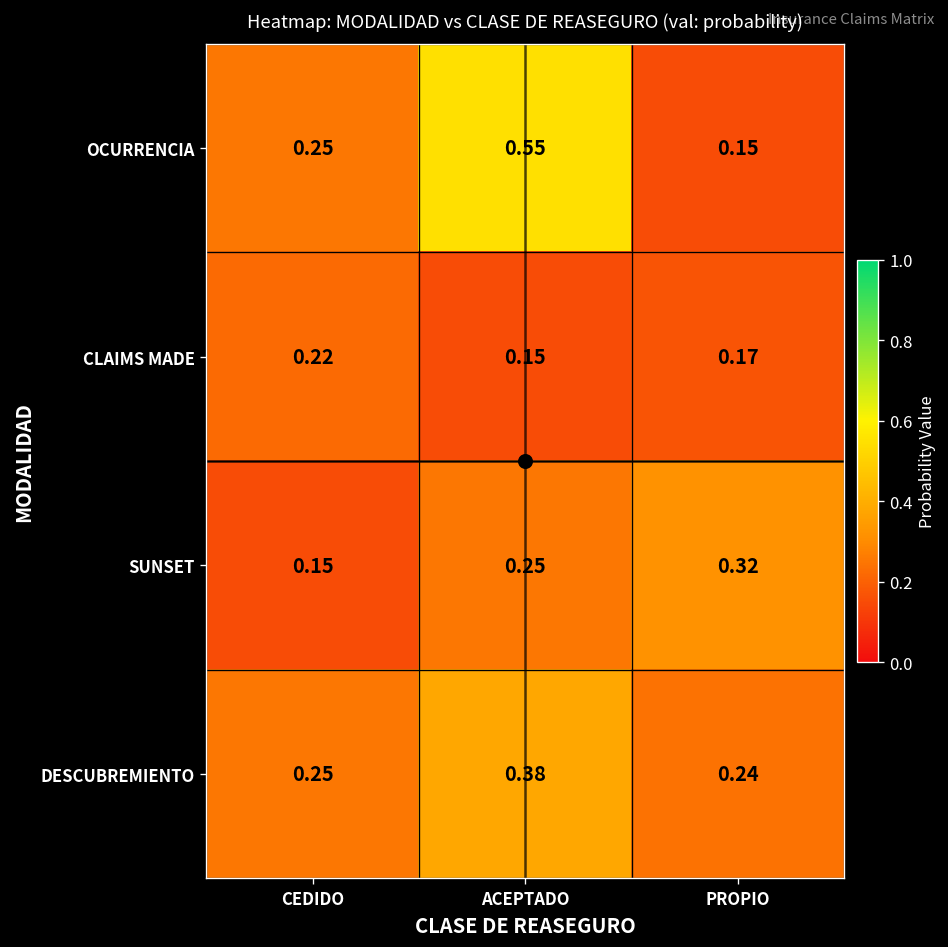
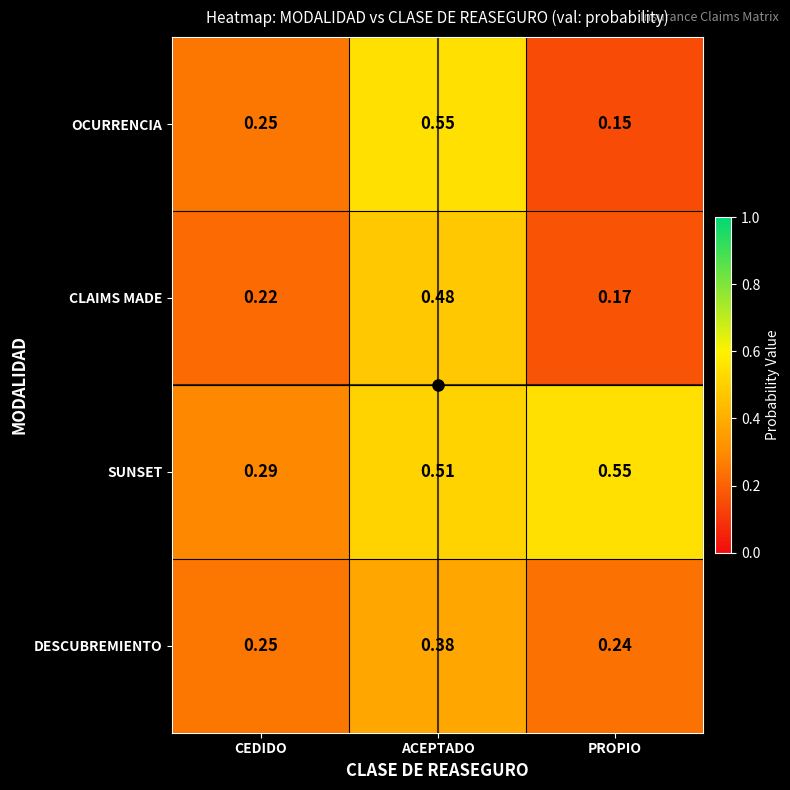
CLAIMS MADE, ACEPTADO: 0.15 -> 0.48
SUNSET, CEDIDO: 0.15 -> 0.29
SUNSET, ACEPTADO: 0.25 -> 0.51
SUNSET, PROPIO: 0.32 -> 0.55
